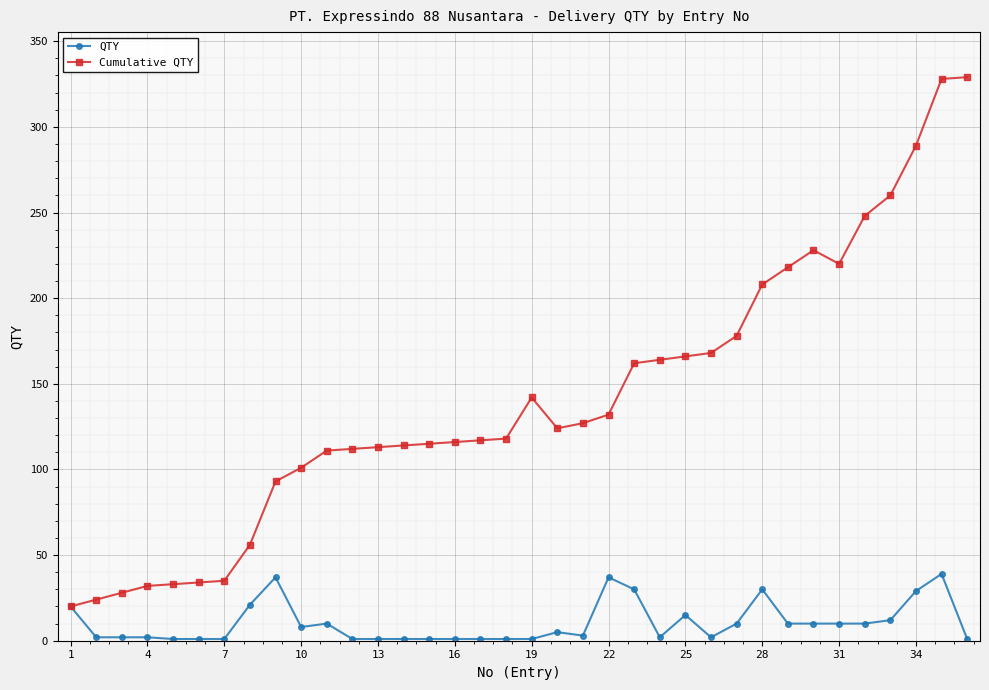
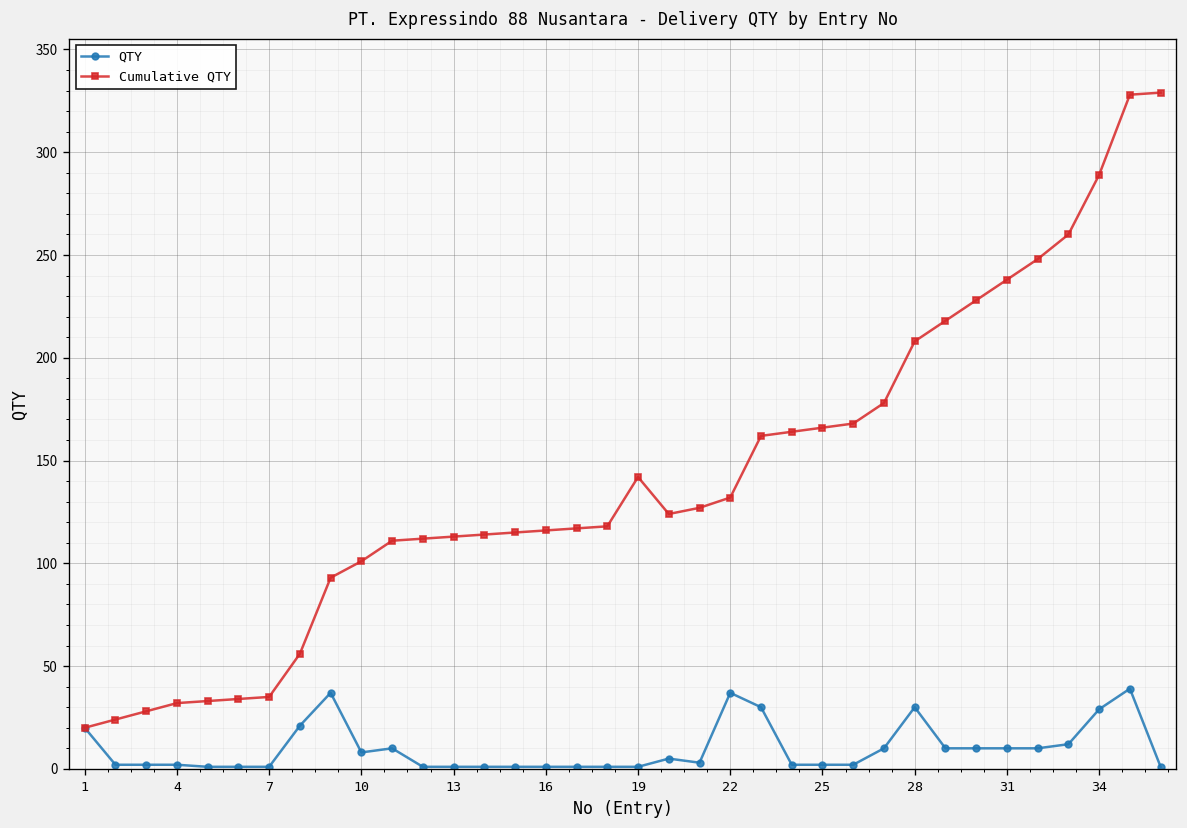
QTY, 25: 15 -> 2
Cumulative QTY, 31: 220 -> 238
